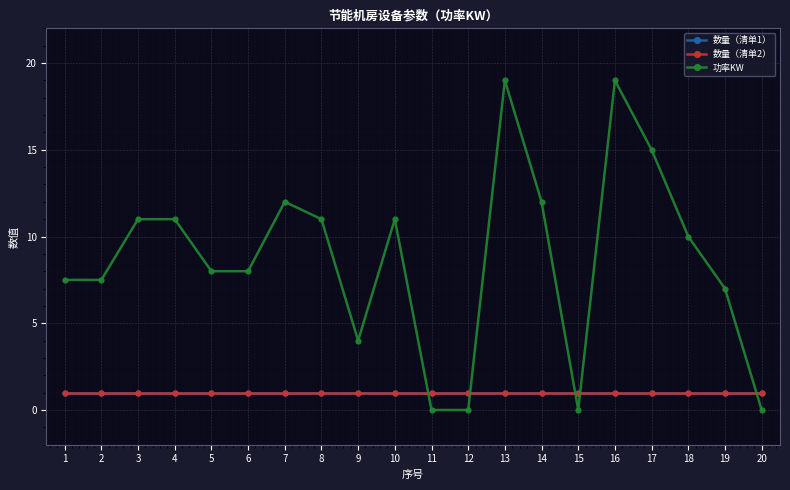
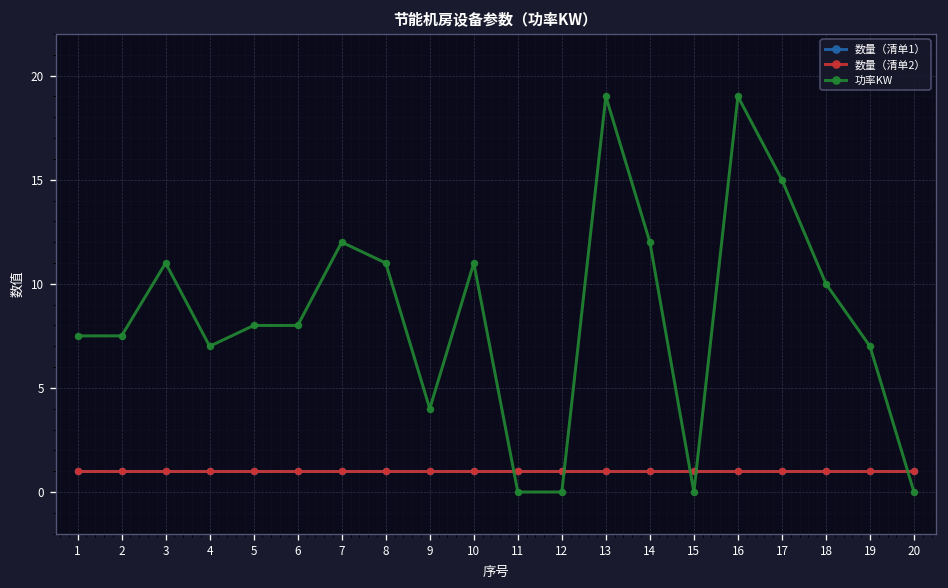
功率KW, 4: 11 -> 7
